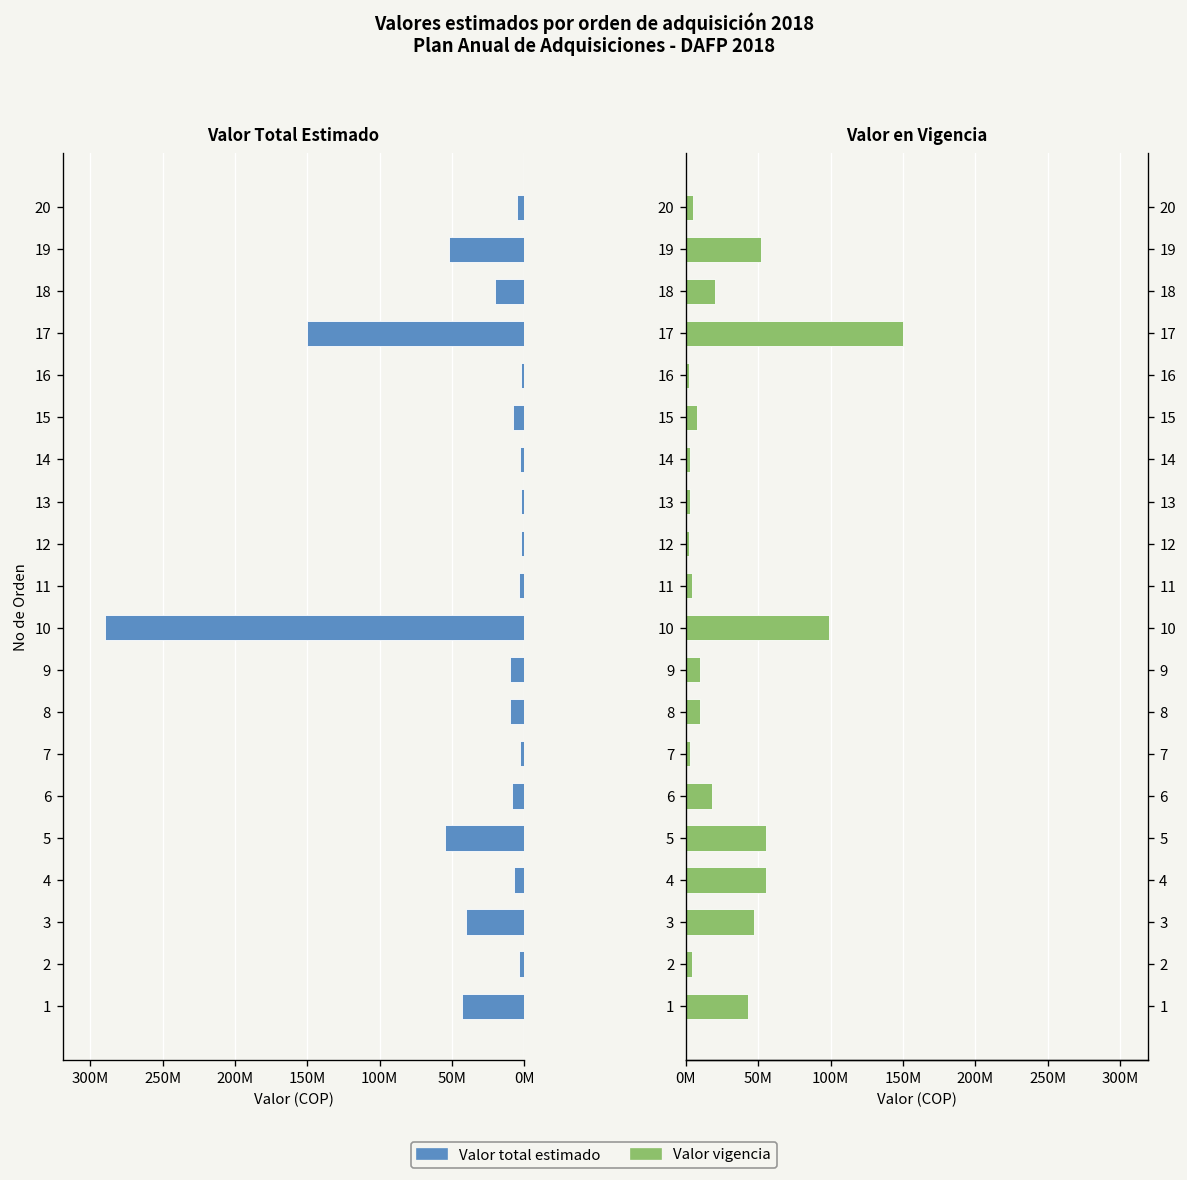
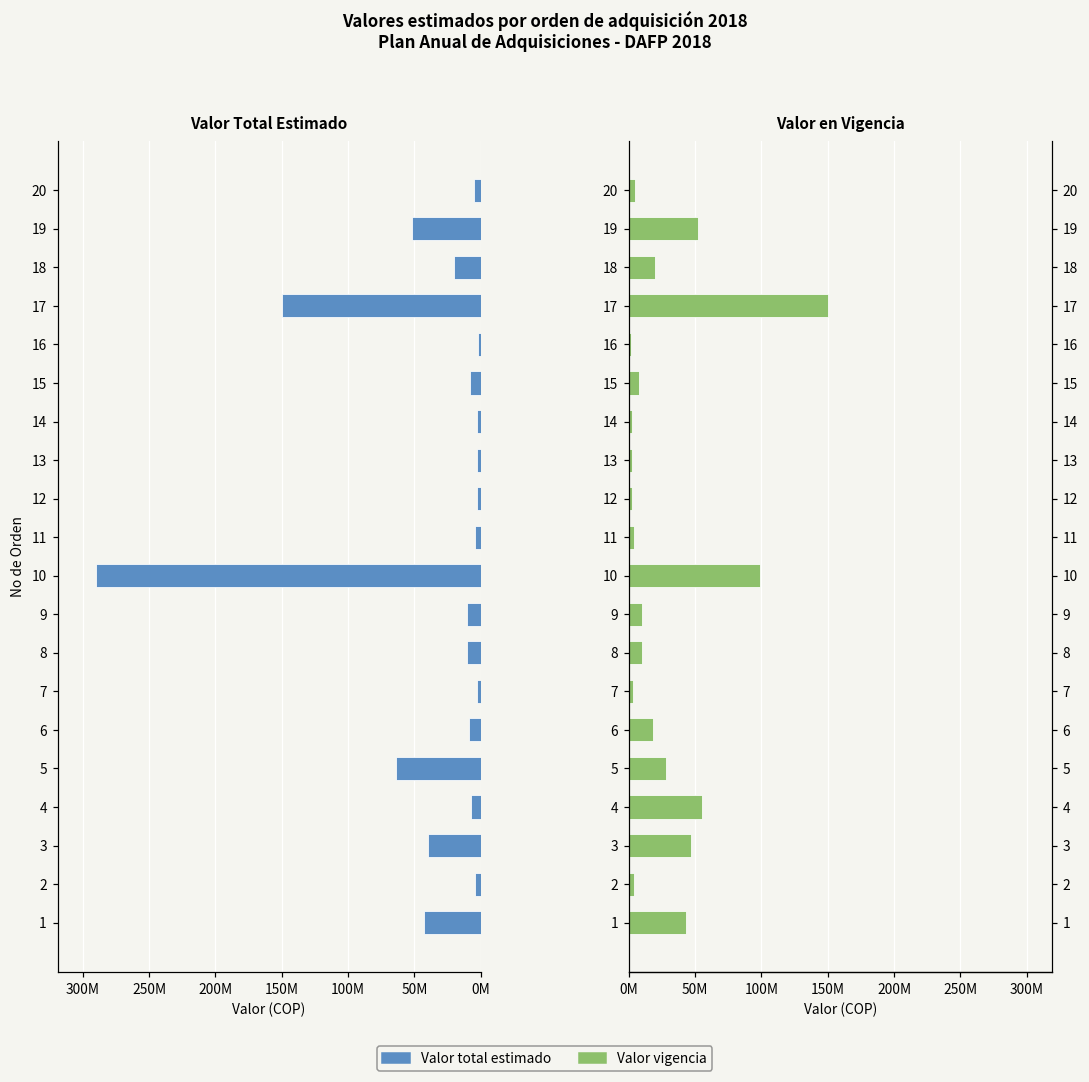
Valor Total Estimado, 5: 55000000 -> 64000000
Valor en Vigencia, 5: 55000000 -> 28000000
